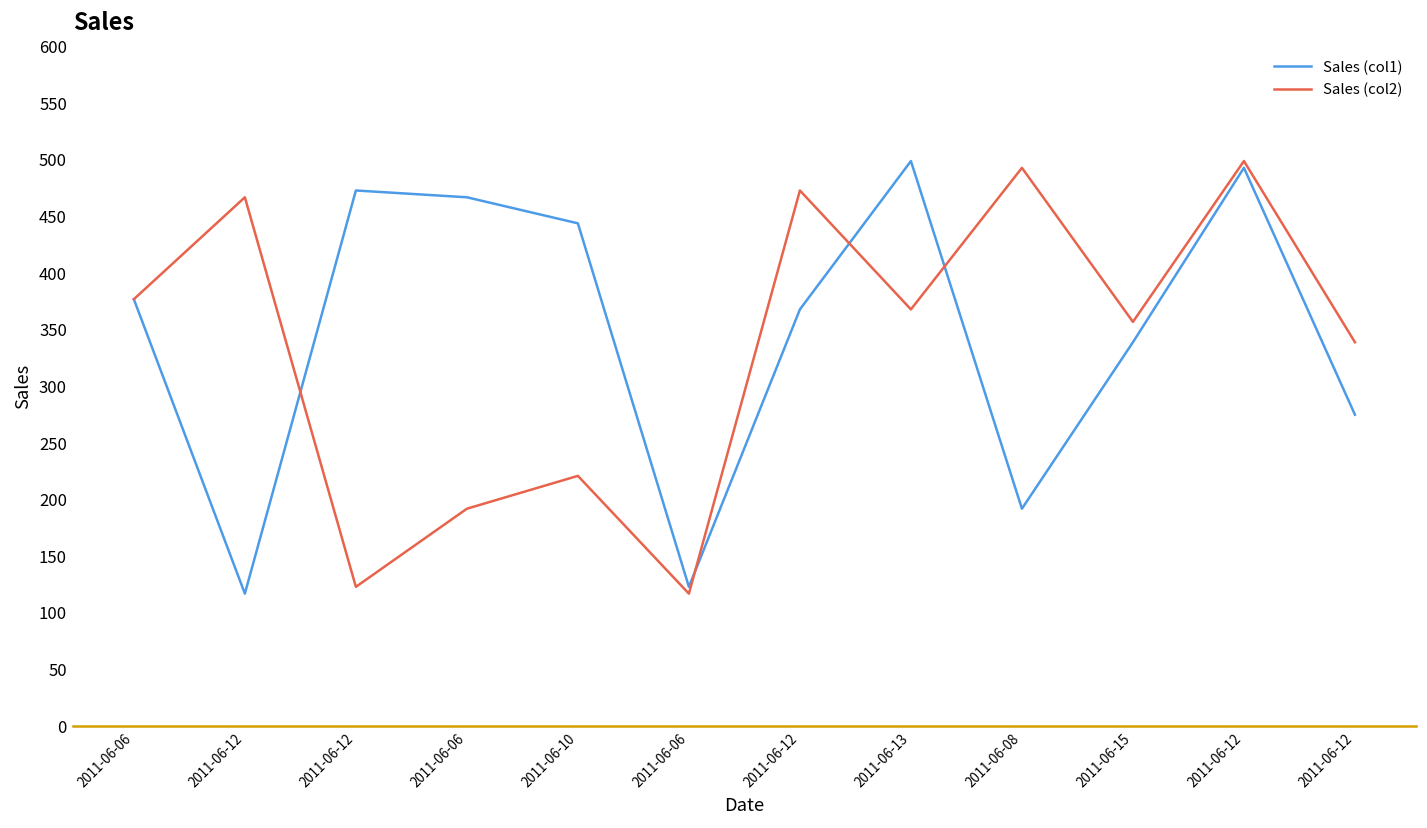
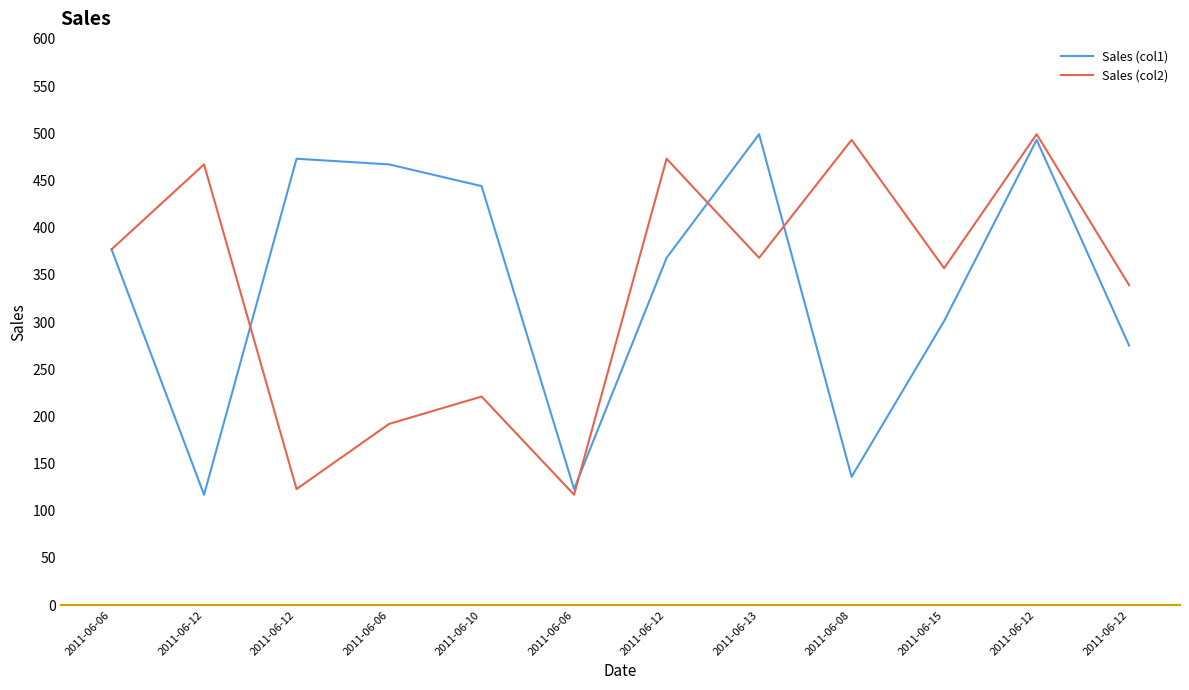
Sales (col1), 2011-06-08: 190 -> 140
Sales (col1), 2011-06-15: 340 -> 300
